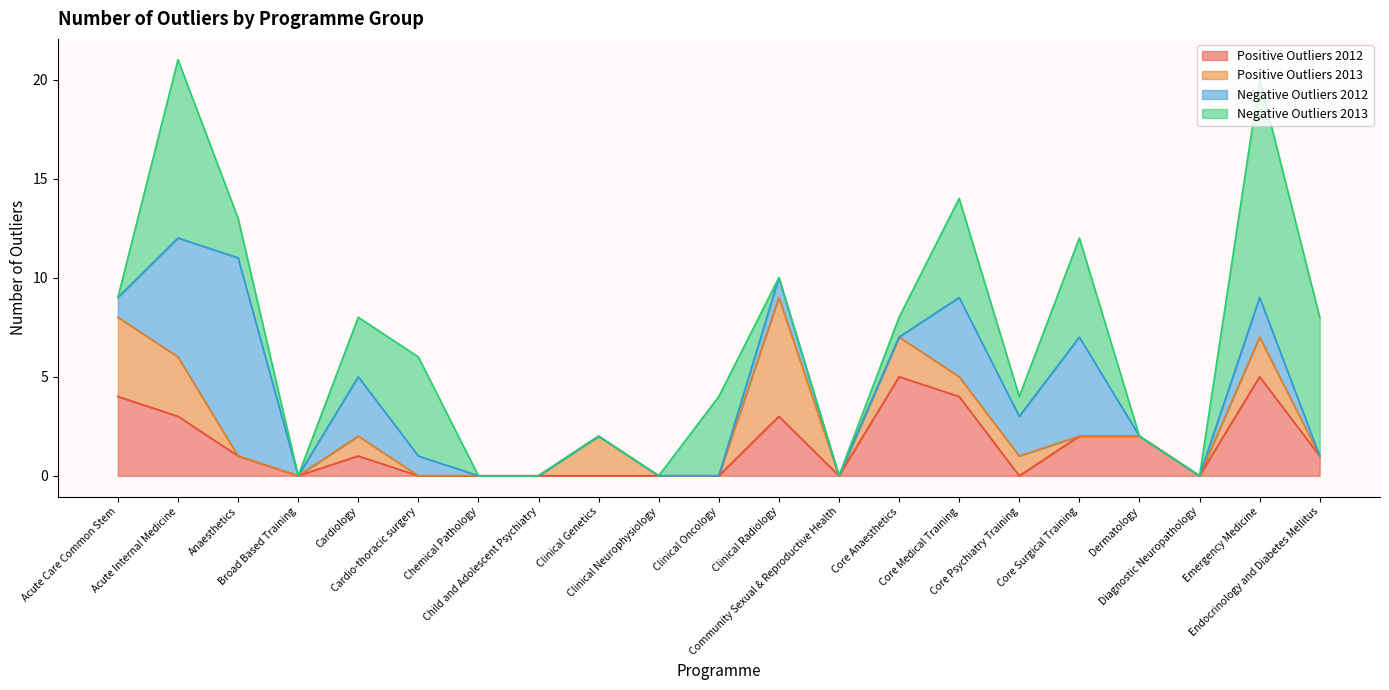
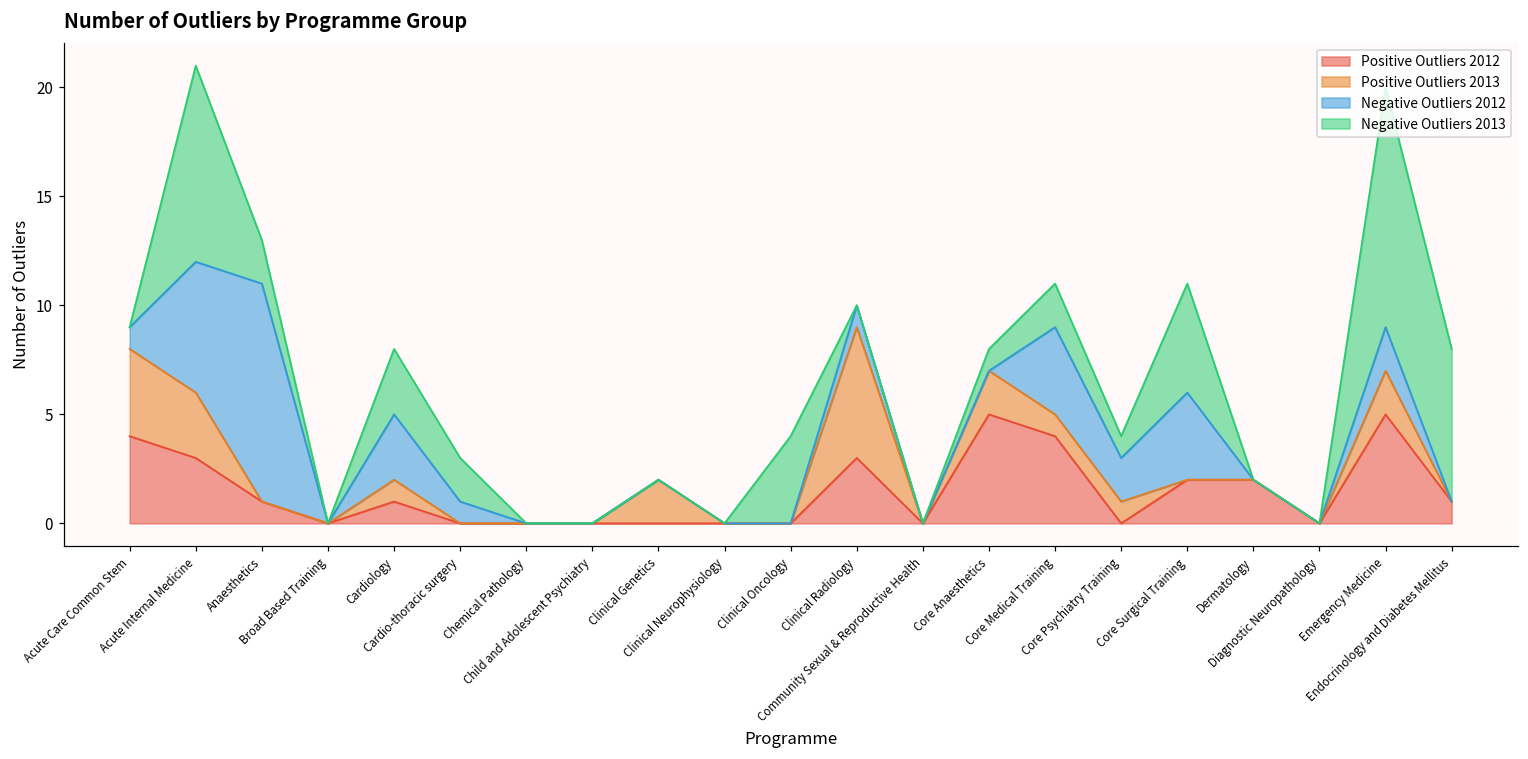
Negative Outliers 2013, Cardio-thoracic surgery: 5 -> 2
Negative Outliers 2013, Core Medical Training: 5 -> 2
Negative Outliers 2012, Core Surgical Training: 5 -> 4
